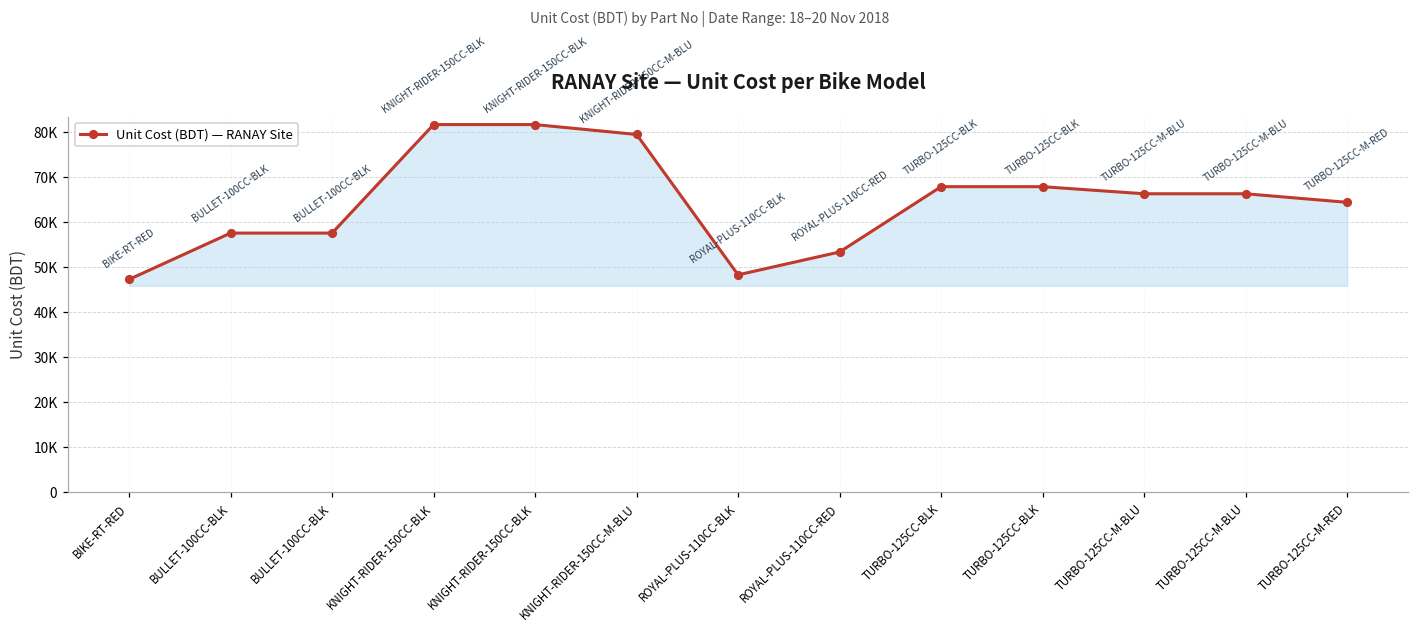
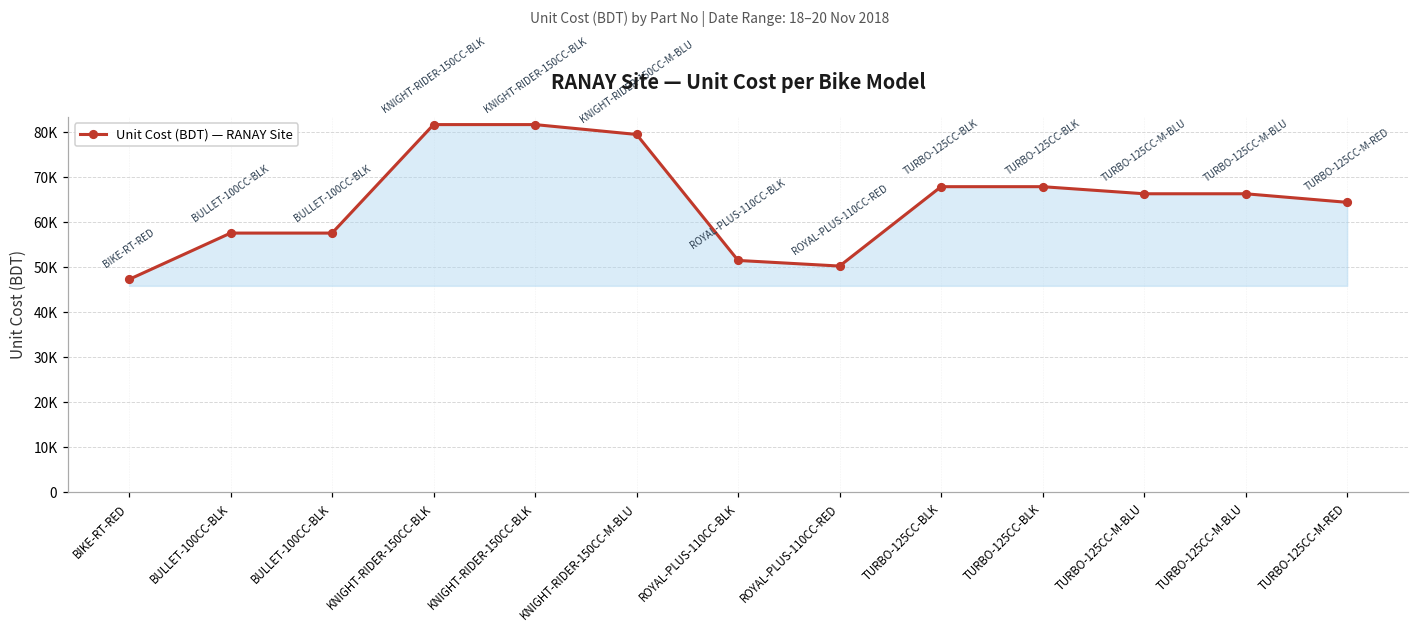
ROYAL-PLUS-110CC-BLK: 48000 -> 52000
ROYAL-PLUS-110CC-RED: 53000 -> 50000
